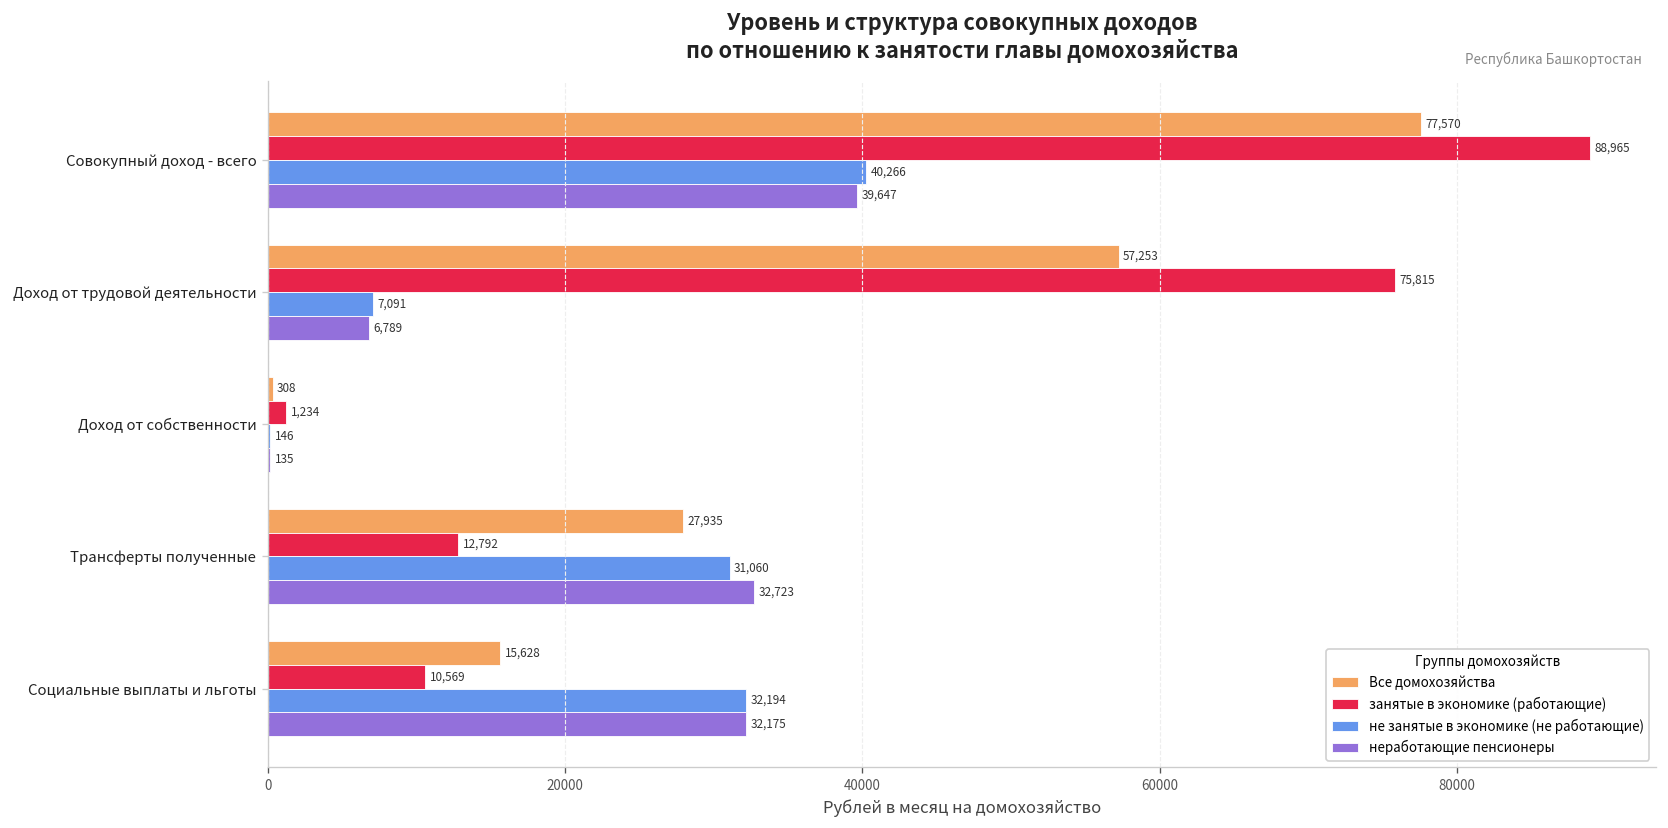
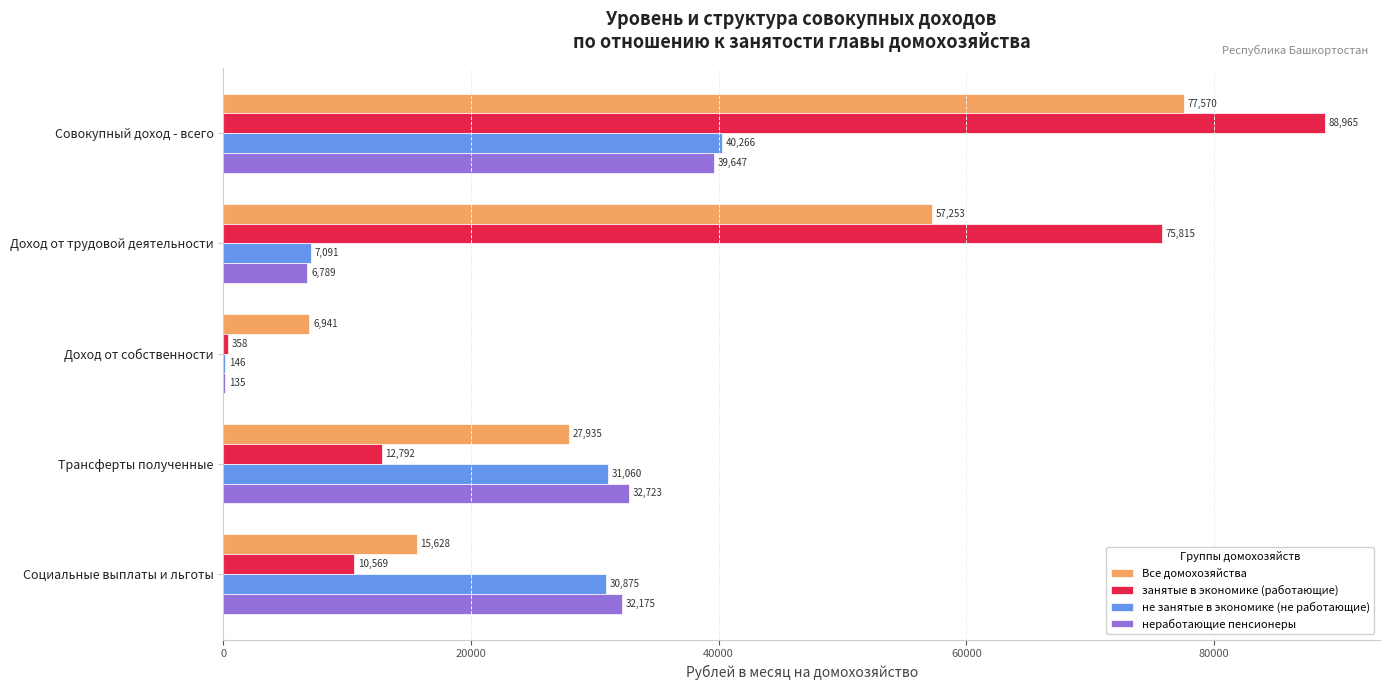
Все домохозяйства, Доход от собственности: 308 -> 6,941
занятые в экономике (работающие), Доход от собственности: 1,234 -> 358
не занятые в экономике (не работающие), Социальные выплаты и льготы: 32,194 -> 30,875
